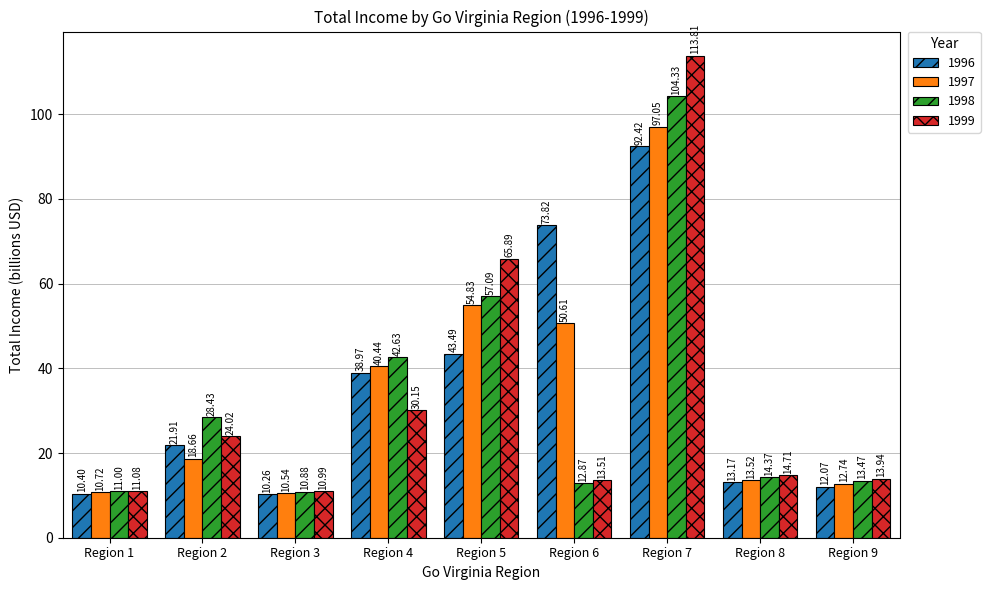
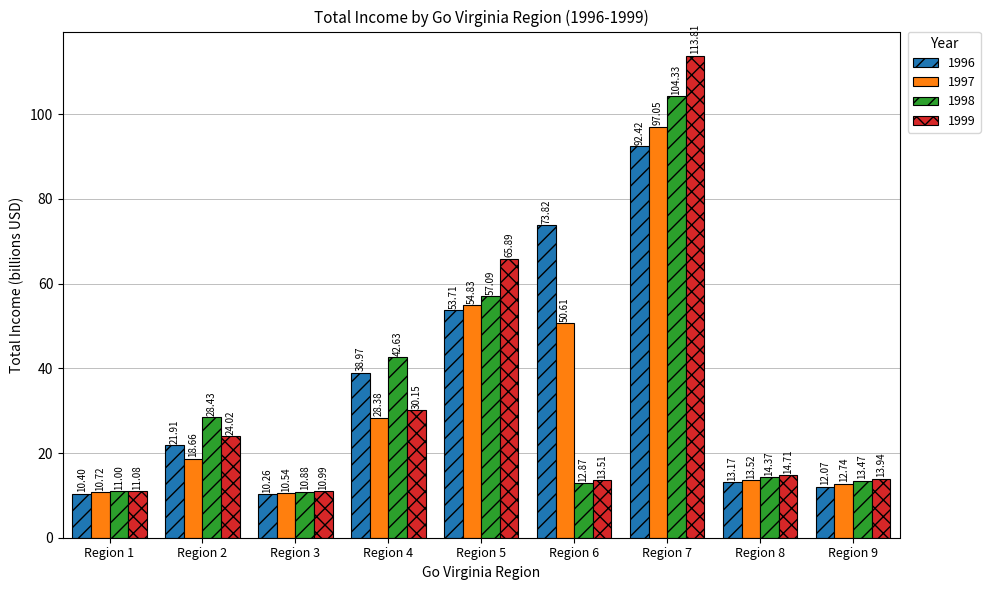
1997, Region 4: 40.44 -> 28.38
1996, Region 5: 43.49 -> 53.71
